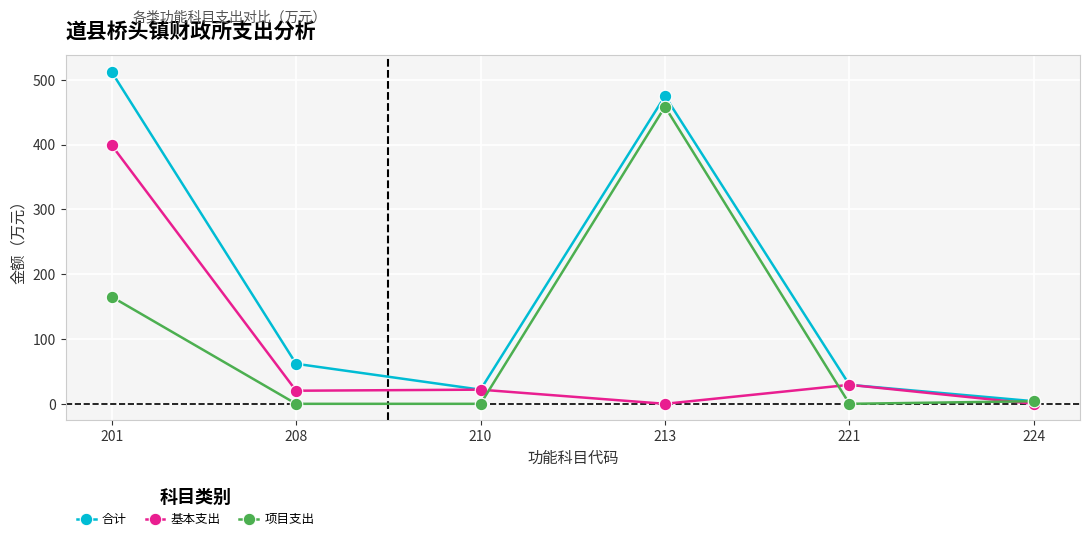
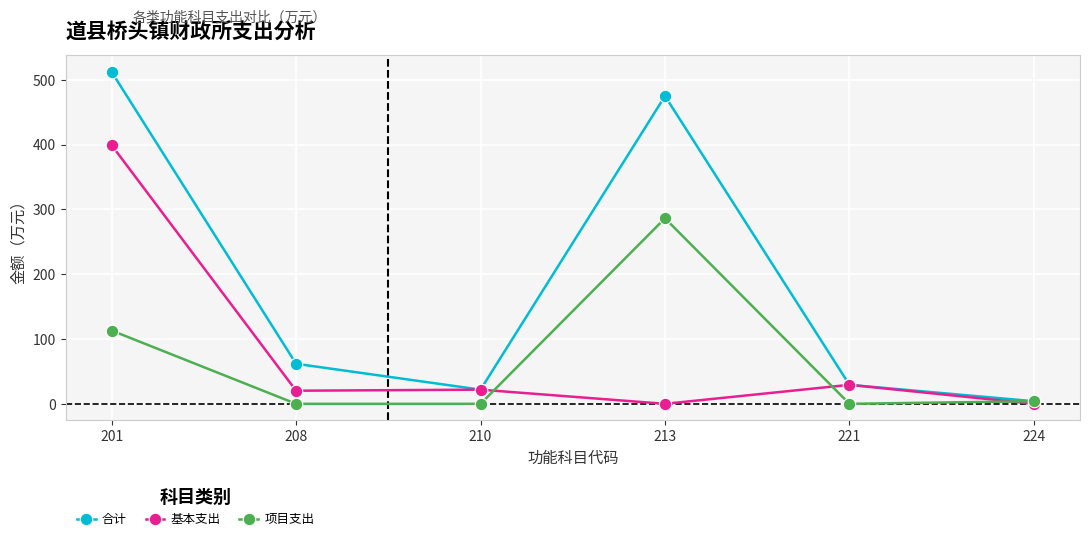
项目支出, 201: 170 -> 110
项目支出, 213: 460 -> 290
